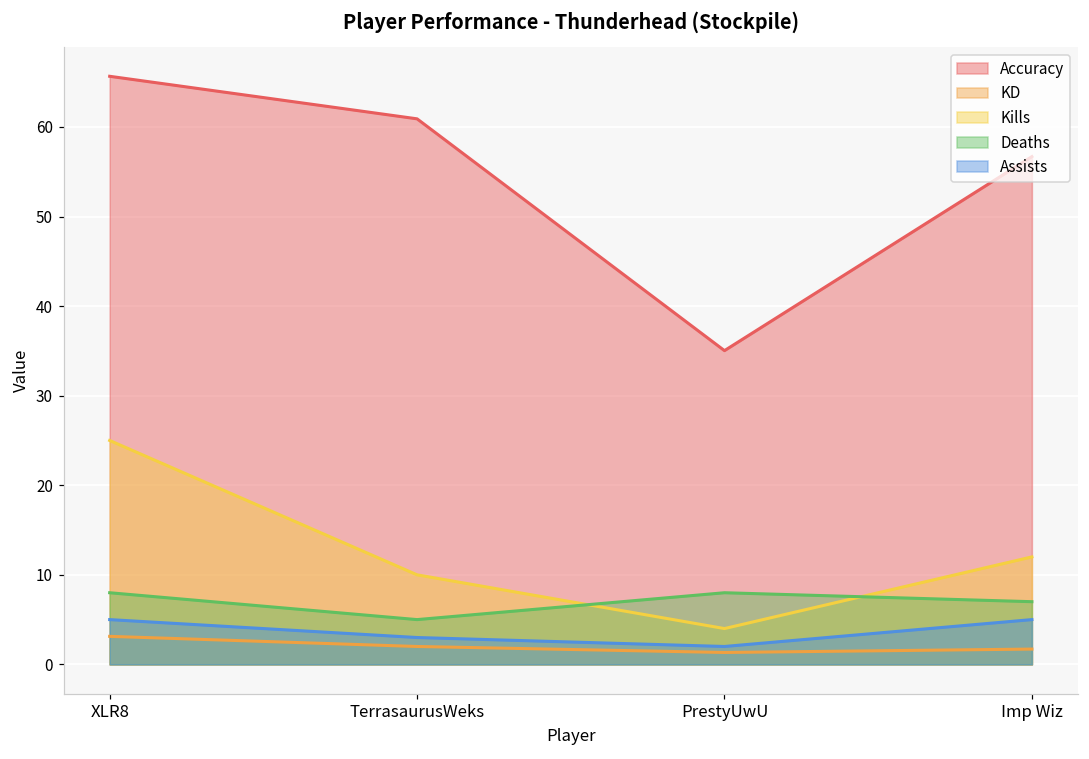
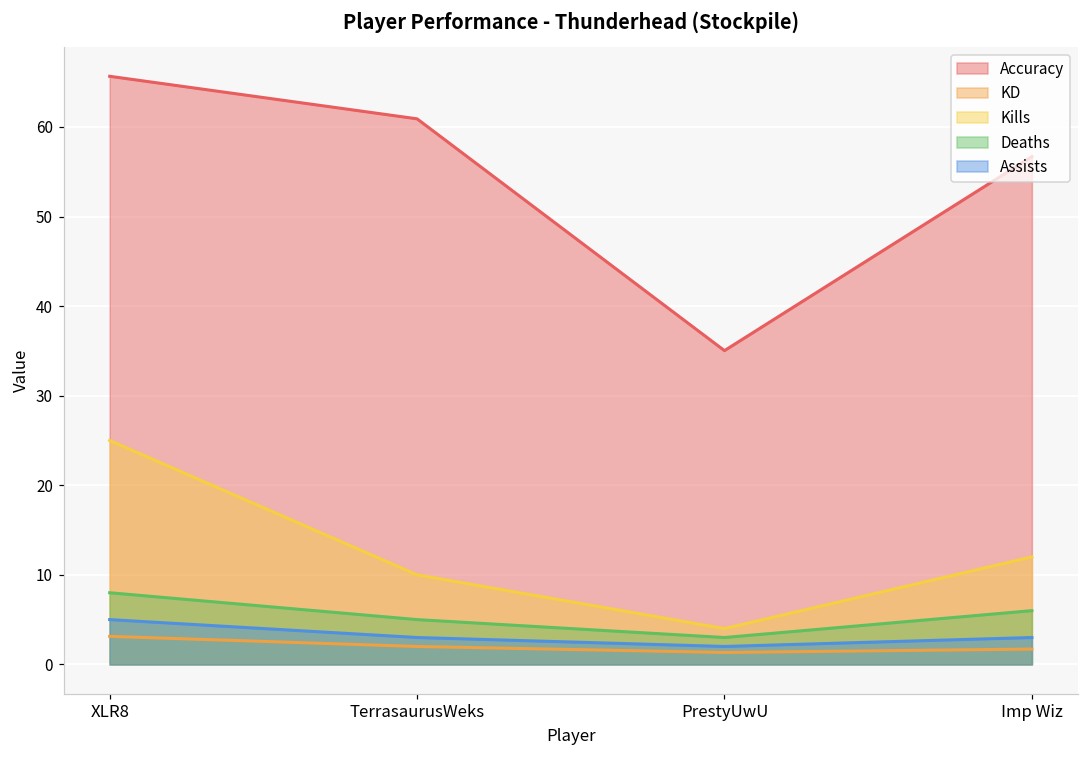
Deaths, PrestyUwU: 8 -> 3
Deaths, Imp Wiz: 7 -> 6
Assists, Imp Wiz: 5 -> 3
